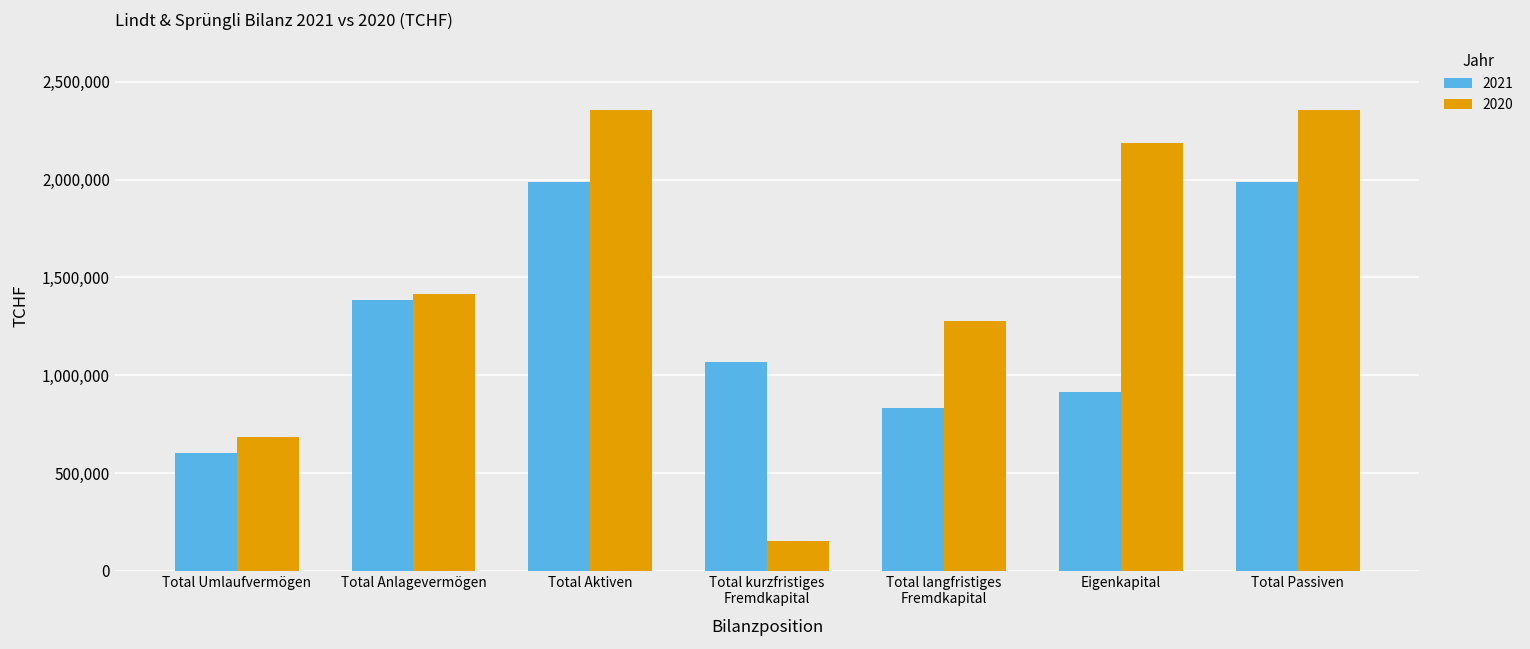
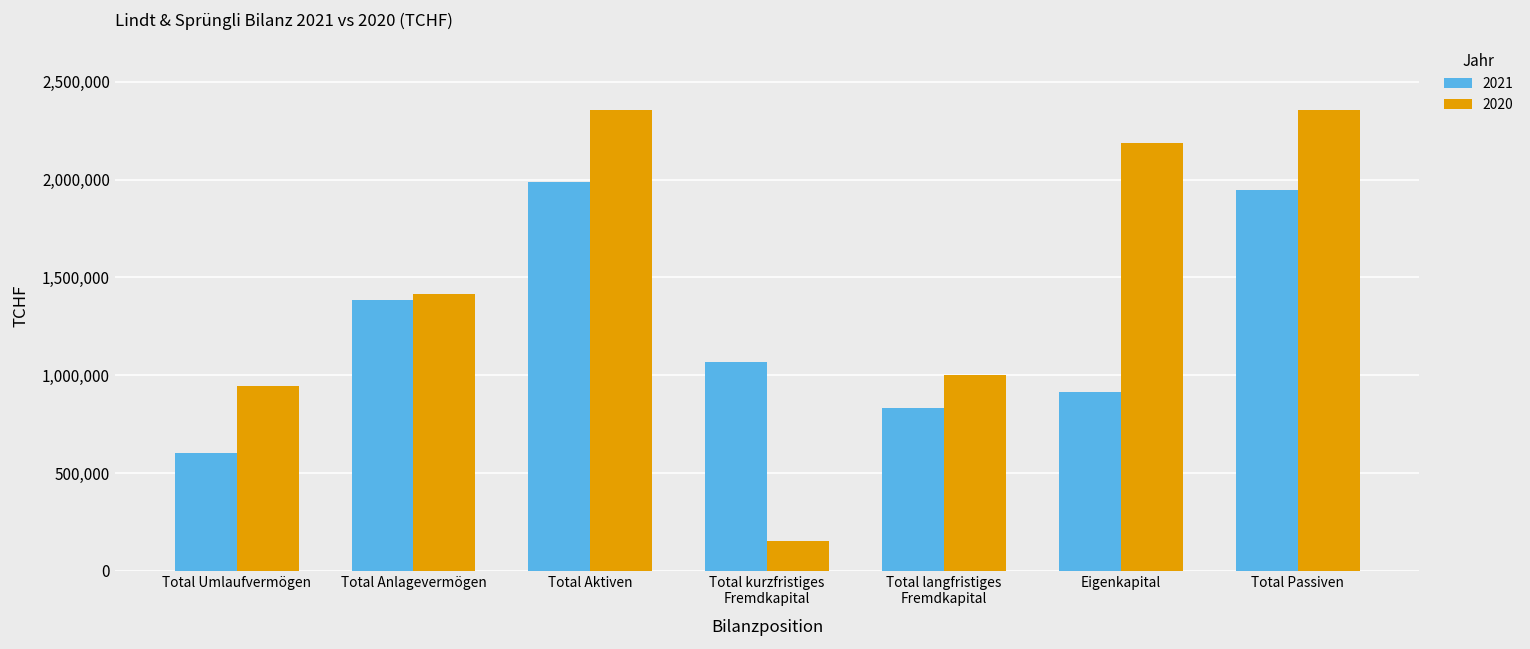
2020, Total Umlaufvermögen: 680,000 -> 940,000
2020, Total langfristiges Fremdkapital: 1,280,000 -> 1,000,000
2021, Total Passiven: 1,990,000 -> 1,950,000
